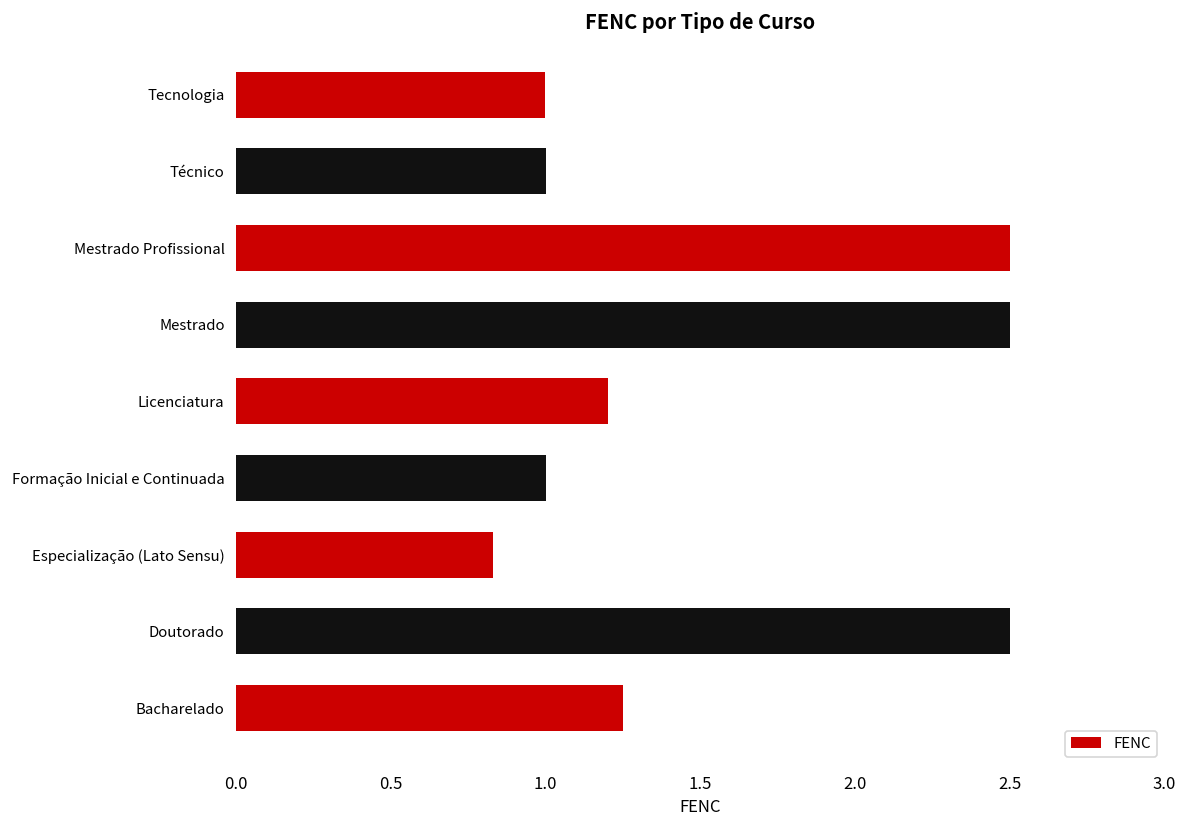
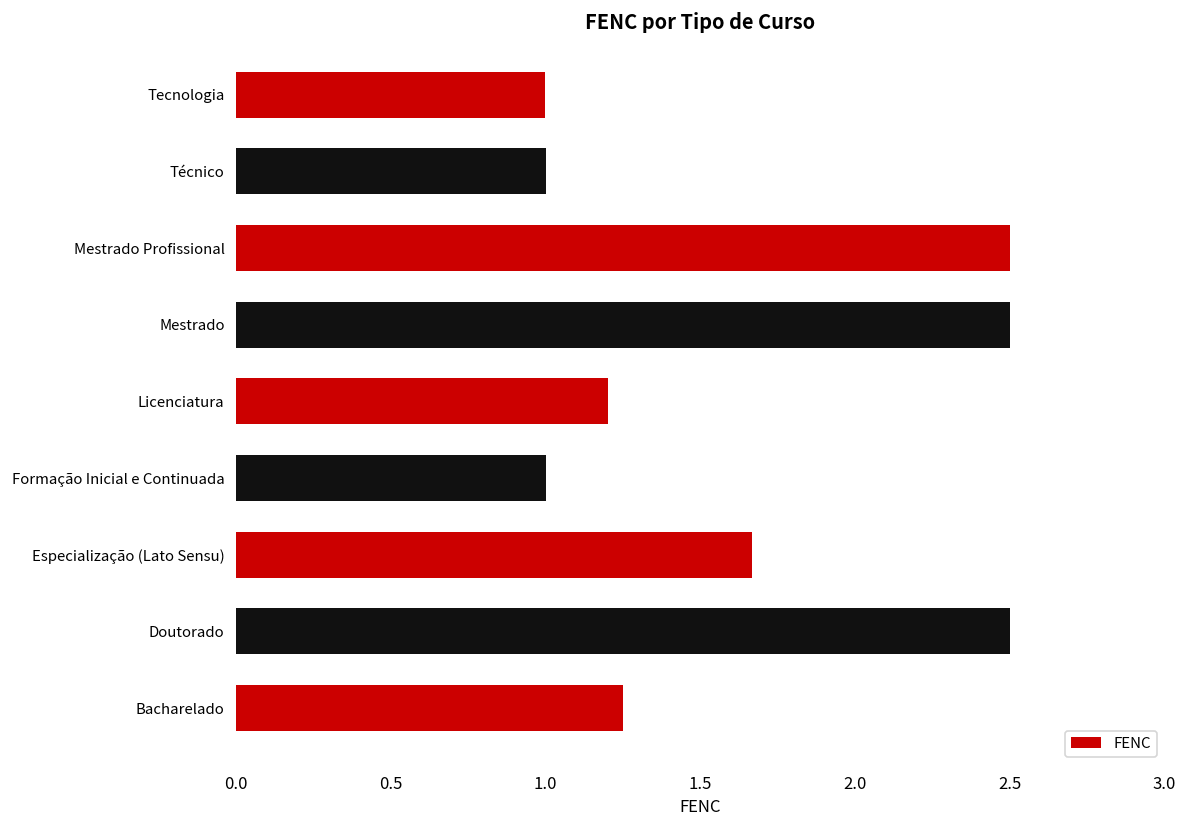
Especialização (Lato Sensu): 0.83 -> 1.67
